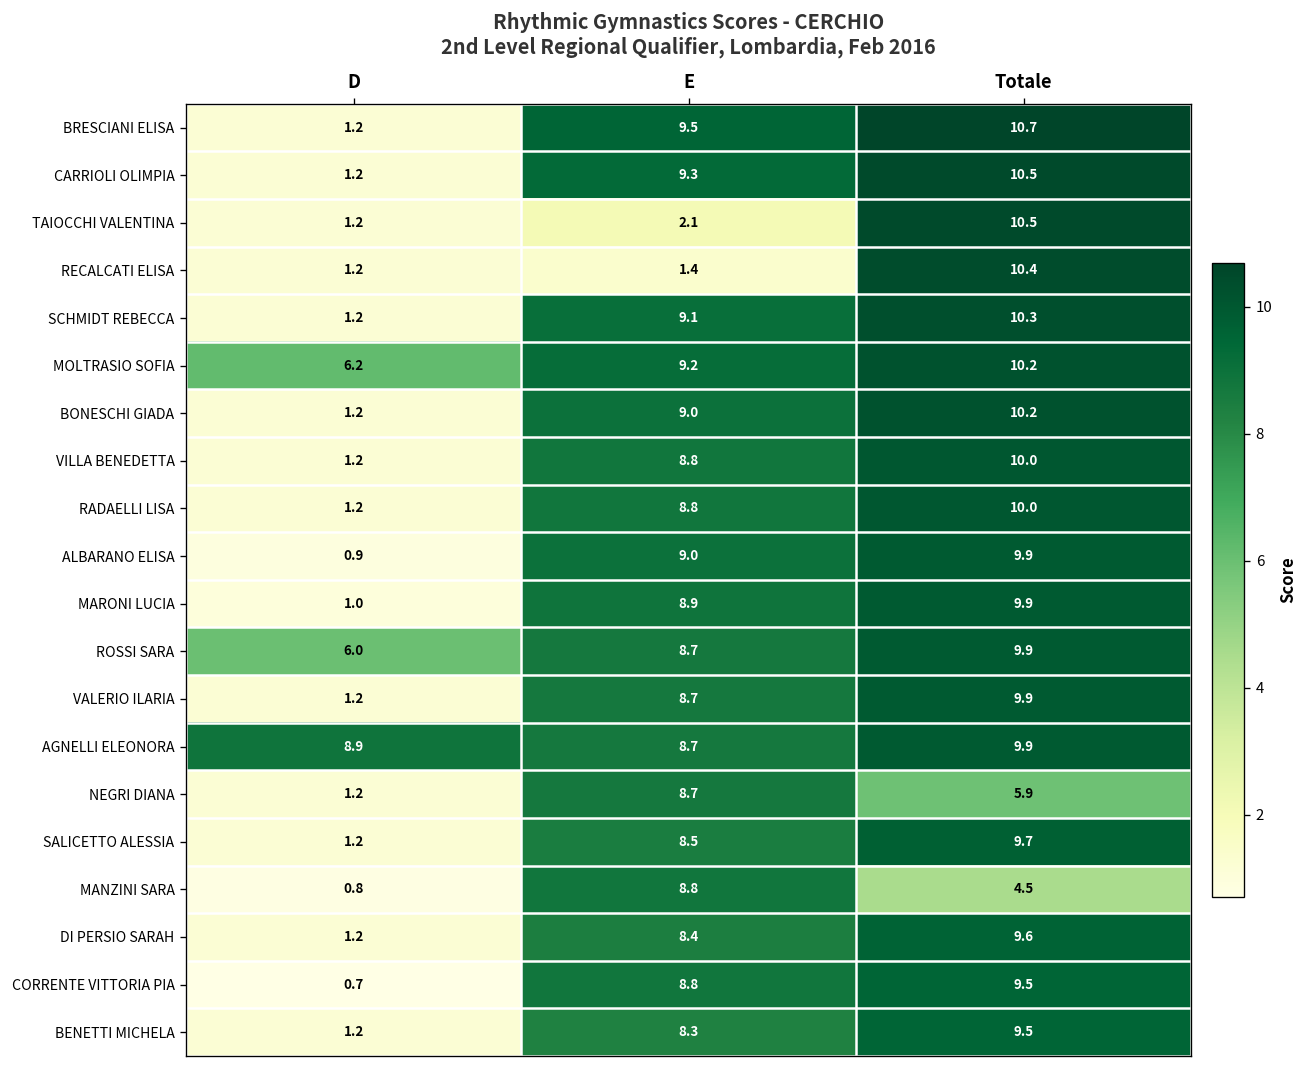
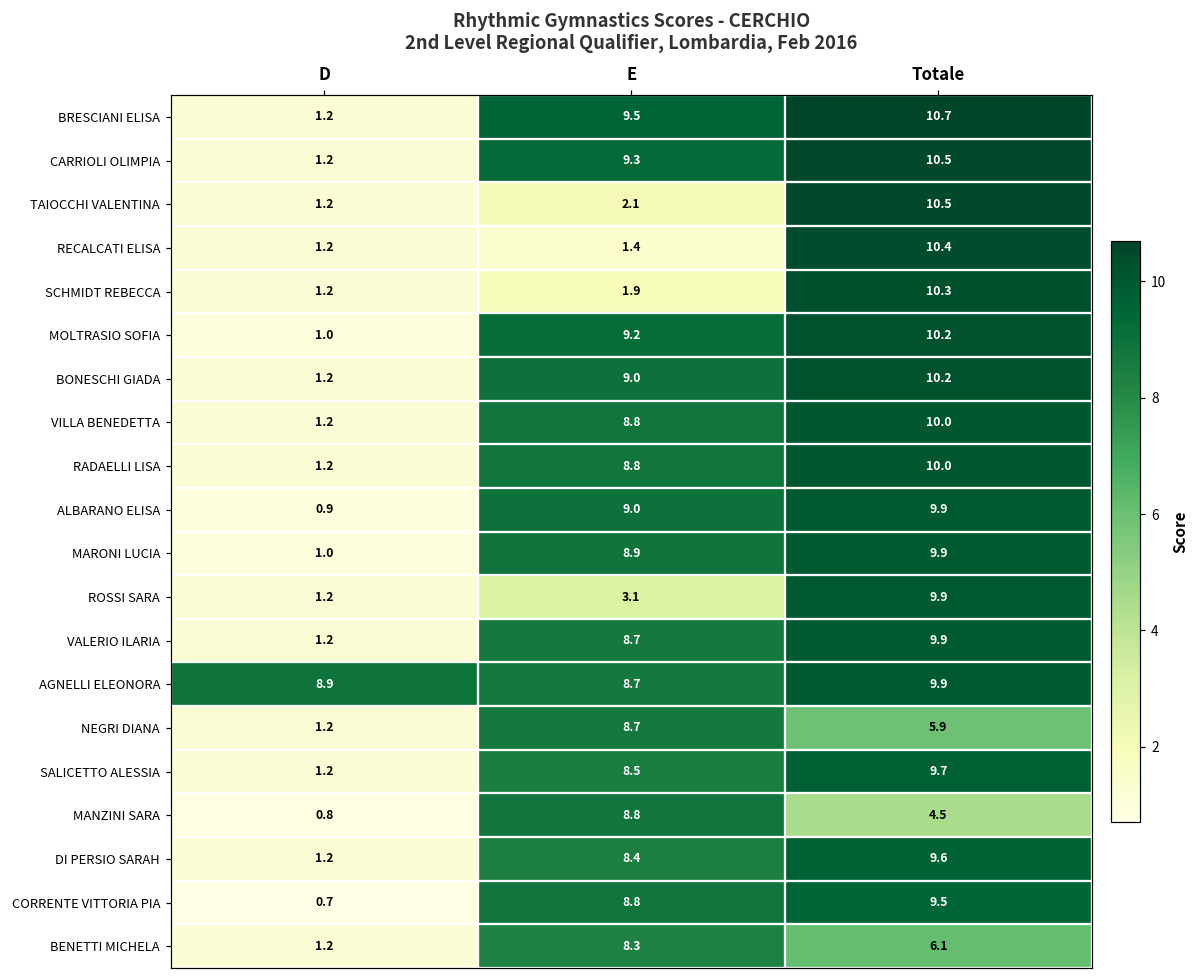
SCHMIDT REBECCA, E: 9.1 -> 1.9
MOLTRASIO SOFIA, D: 6.2 -> 1.0
ROSSI SARA, D: 6.0 -> 1.2
ROSSI SARA, E: 8.7 -> 3.1
BENETTI MICHELA, Totale: 9.5 -> 6.1
